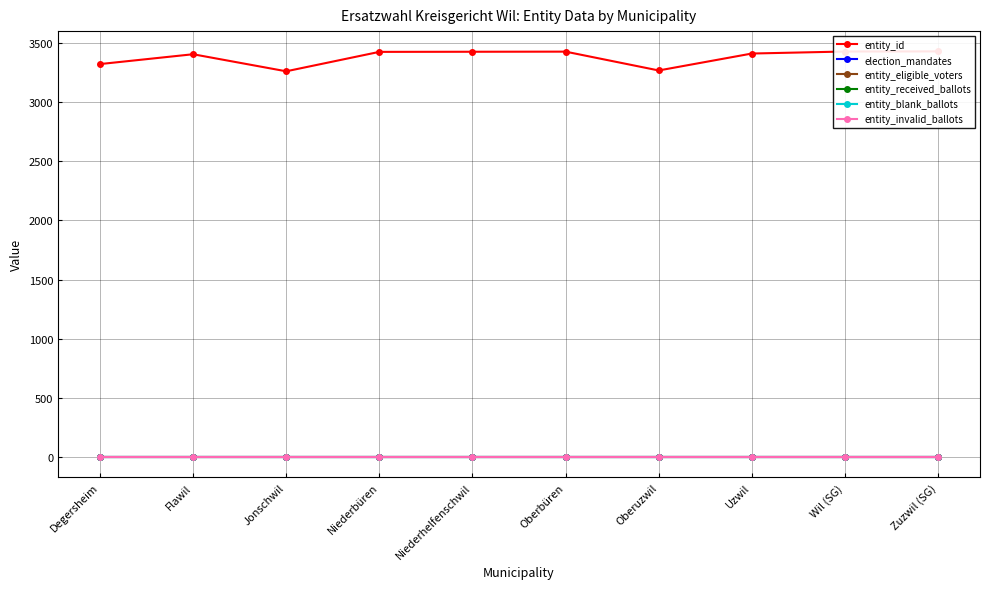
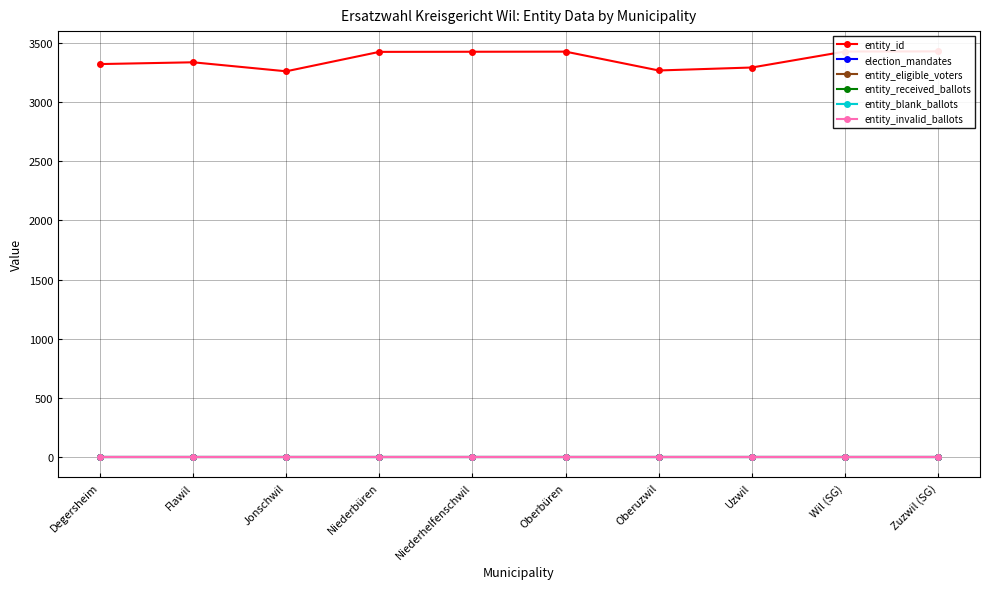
entity_id, Flawil: 3400 -> 3330
entity_id, Uzwil: 3410 -> 3290
